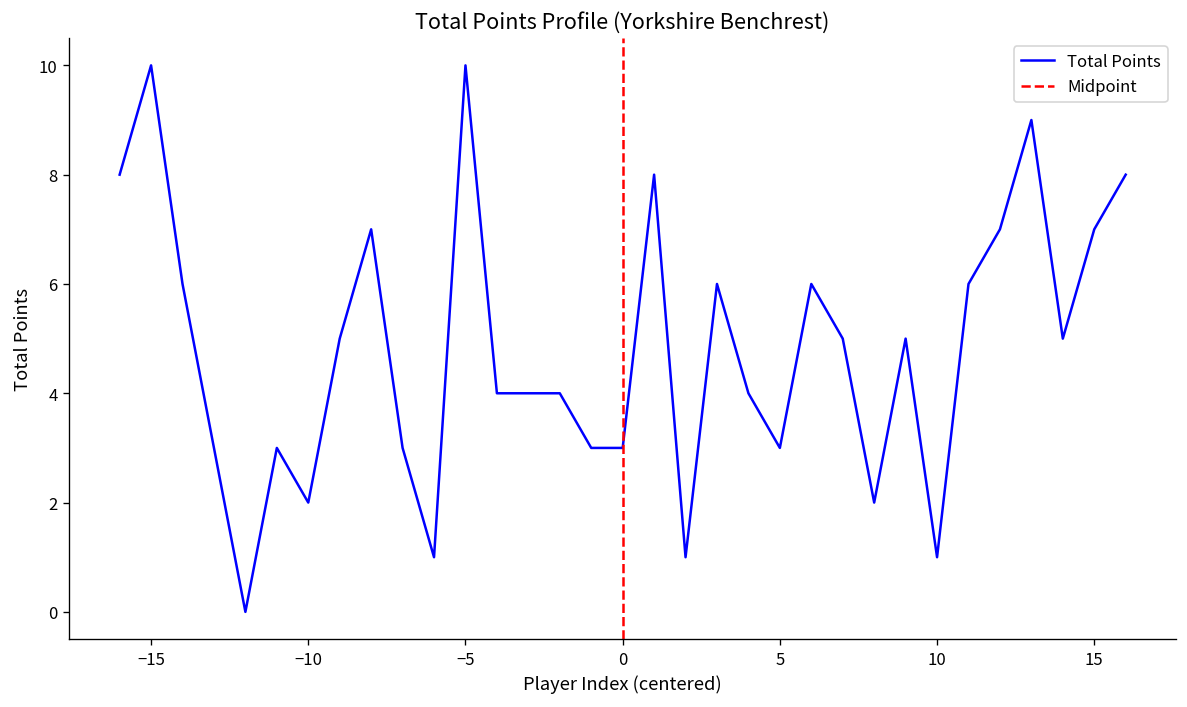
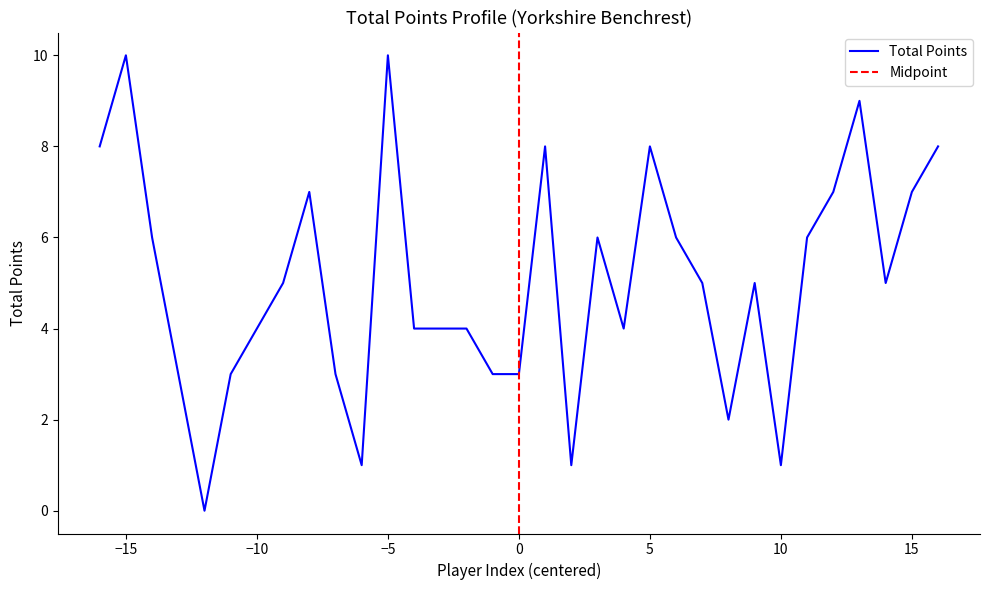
−10: 2 -> 4
5: 3 -> 8
